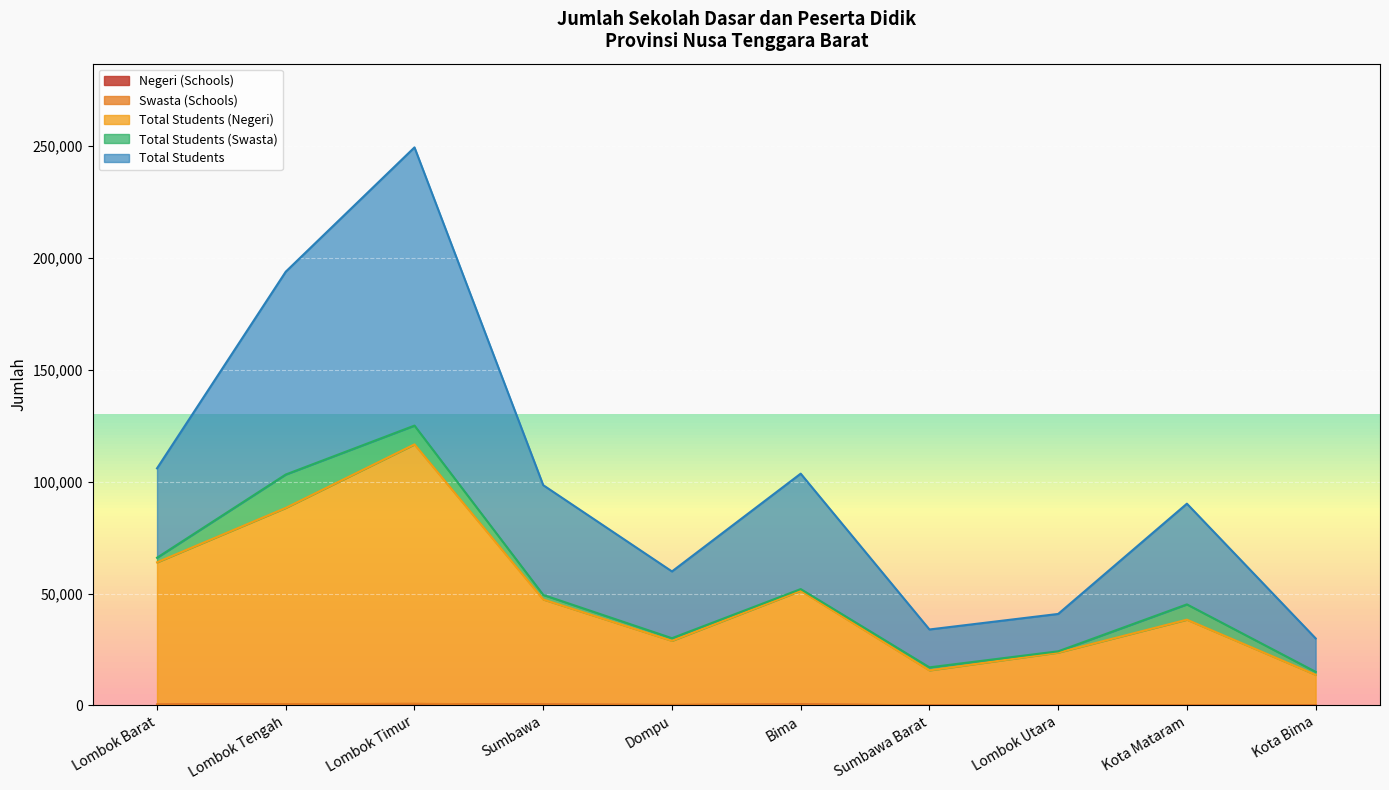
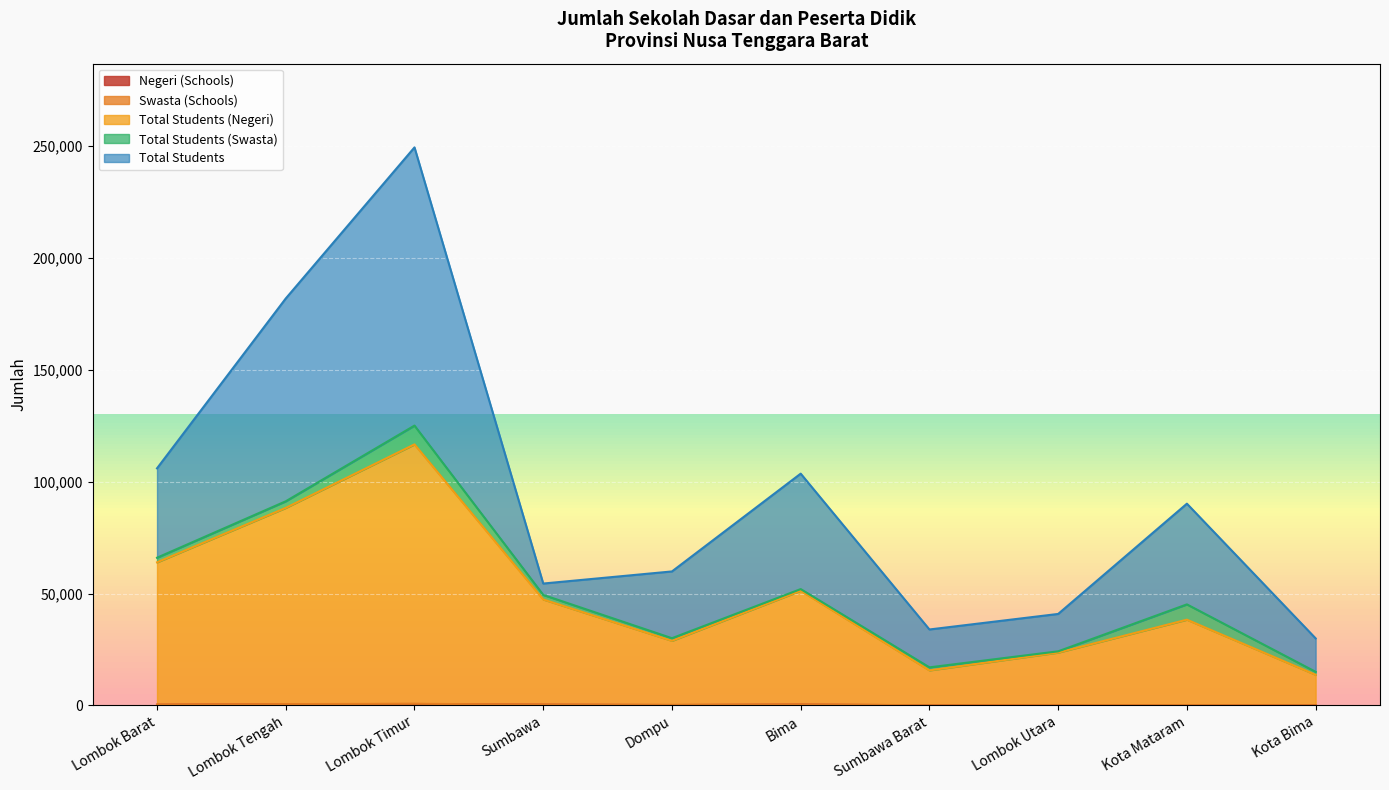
Total Students (Swasta), Lombok Tengah: 15,000 -> 3,000
Total Students, Sumbawa: 49,000 -> 5,000
